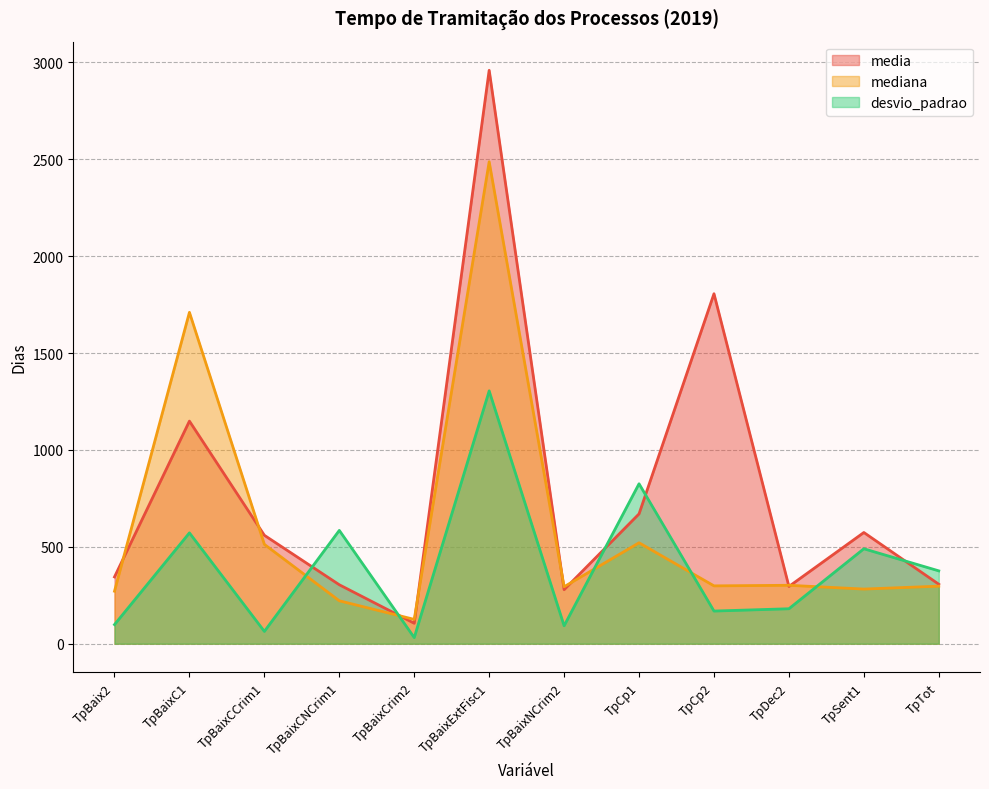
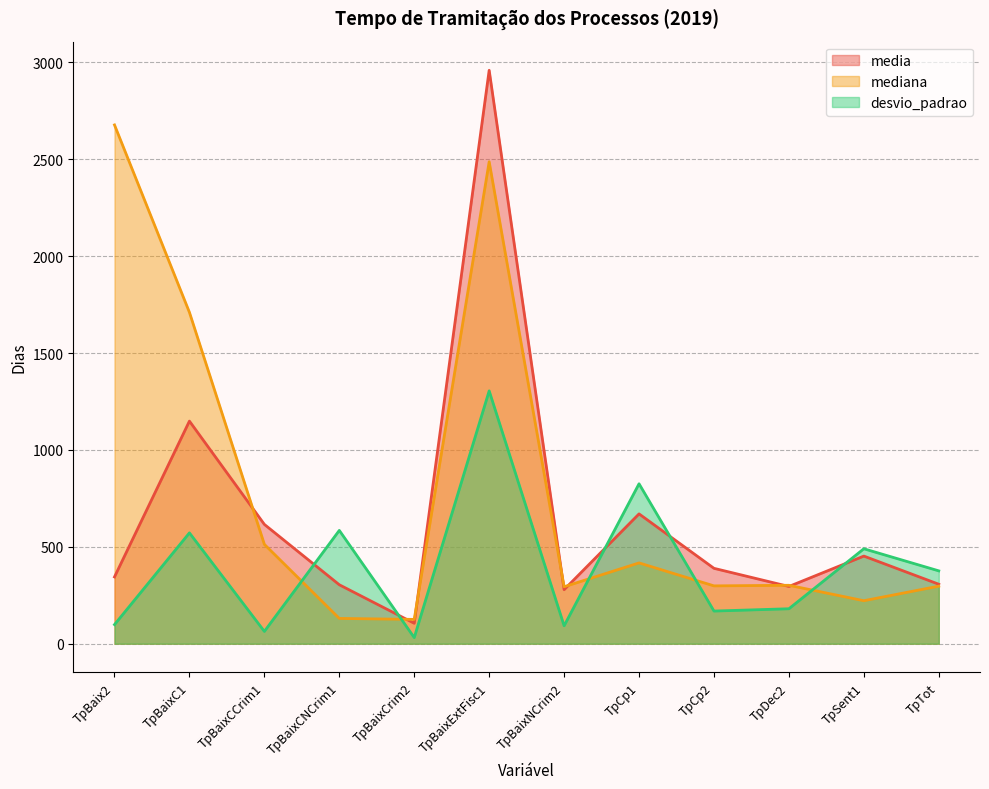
mediana, TpBaix2: 270 -> 2680
media, TpBaixCCrim1: 560 -> 620
mediana, TpBaixCNCrim1: 220 -> 130
mediana, TpCp1: 520 -> 420
media, TpCp2: 1810 -> 390
media, TpSent1: 570 -> 450
mediana, TpSent1: 280 -> 220
